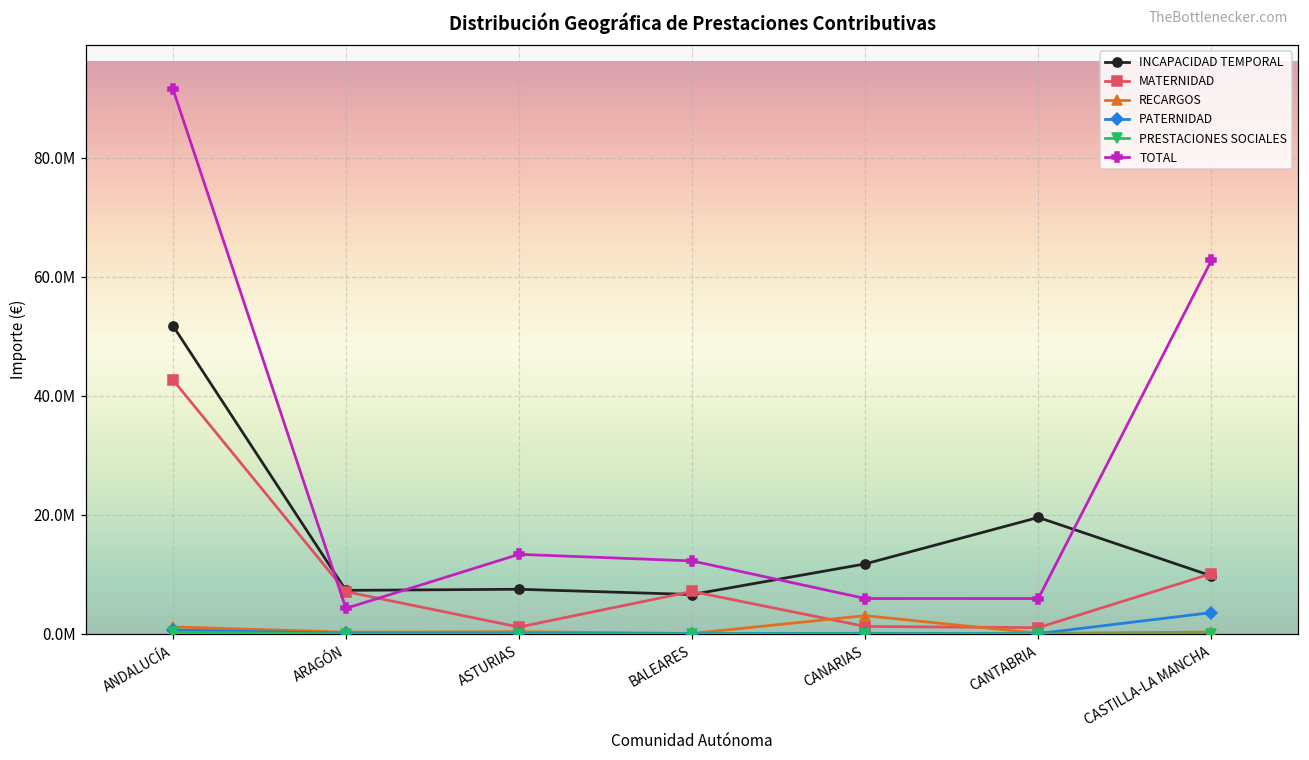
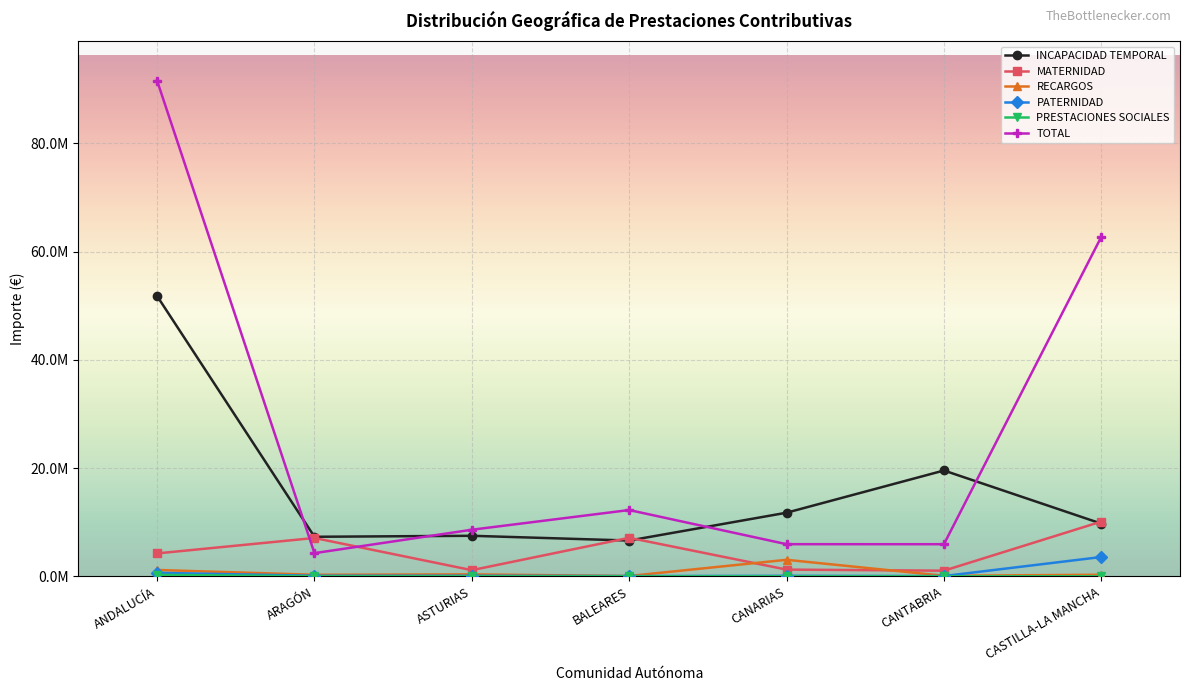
MATERNIDAD, ANDALUCÍA: 43000000 -> 4000000
TOTAL, ASTURIAS: 13000000 -> 9000000
